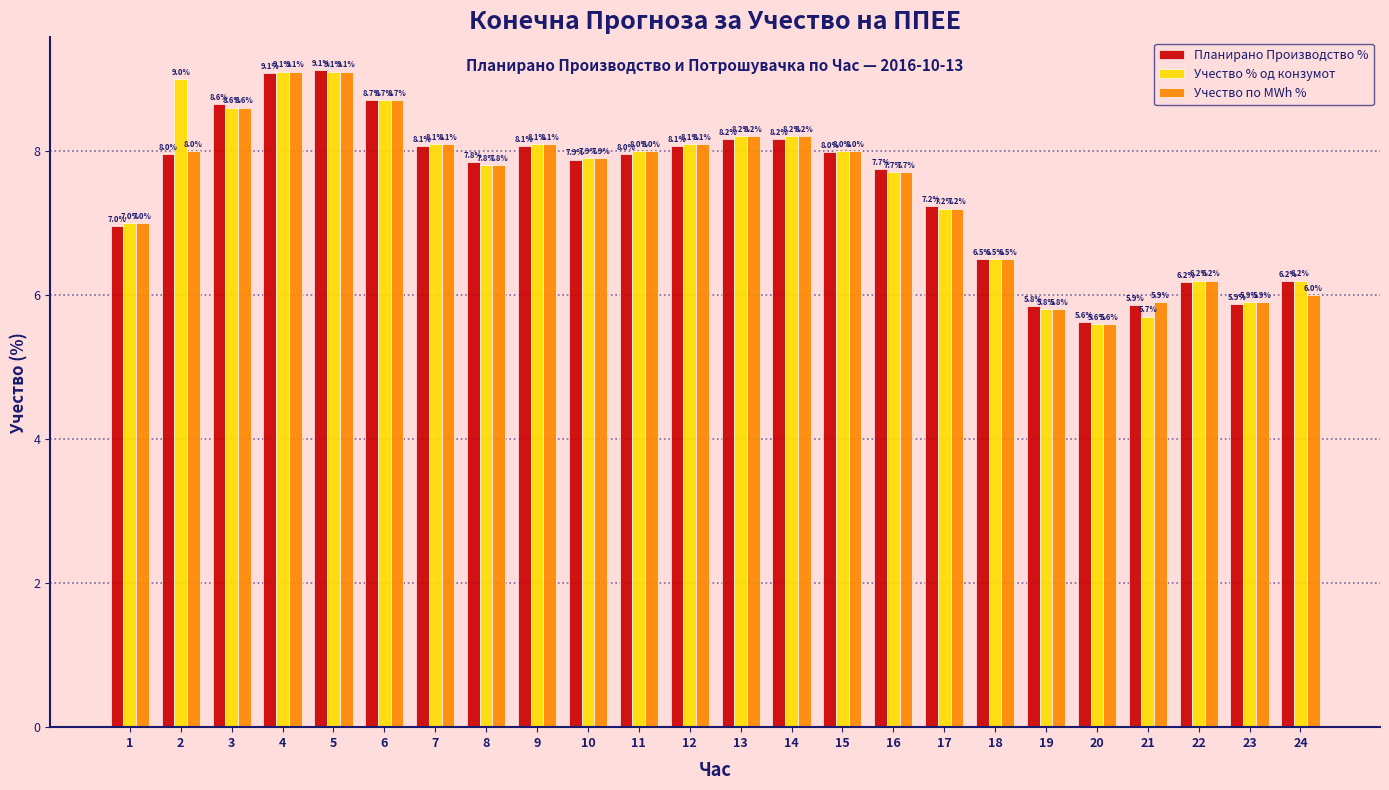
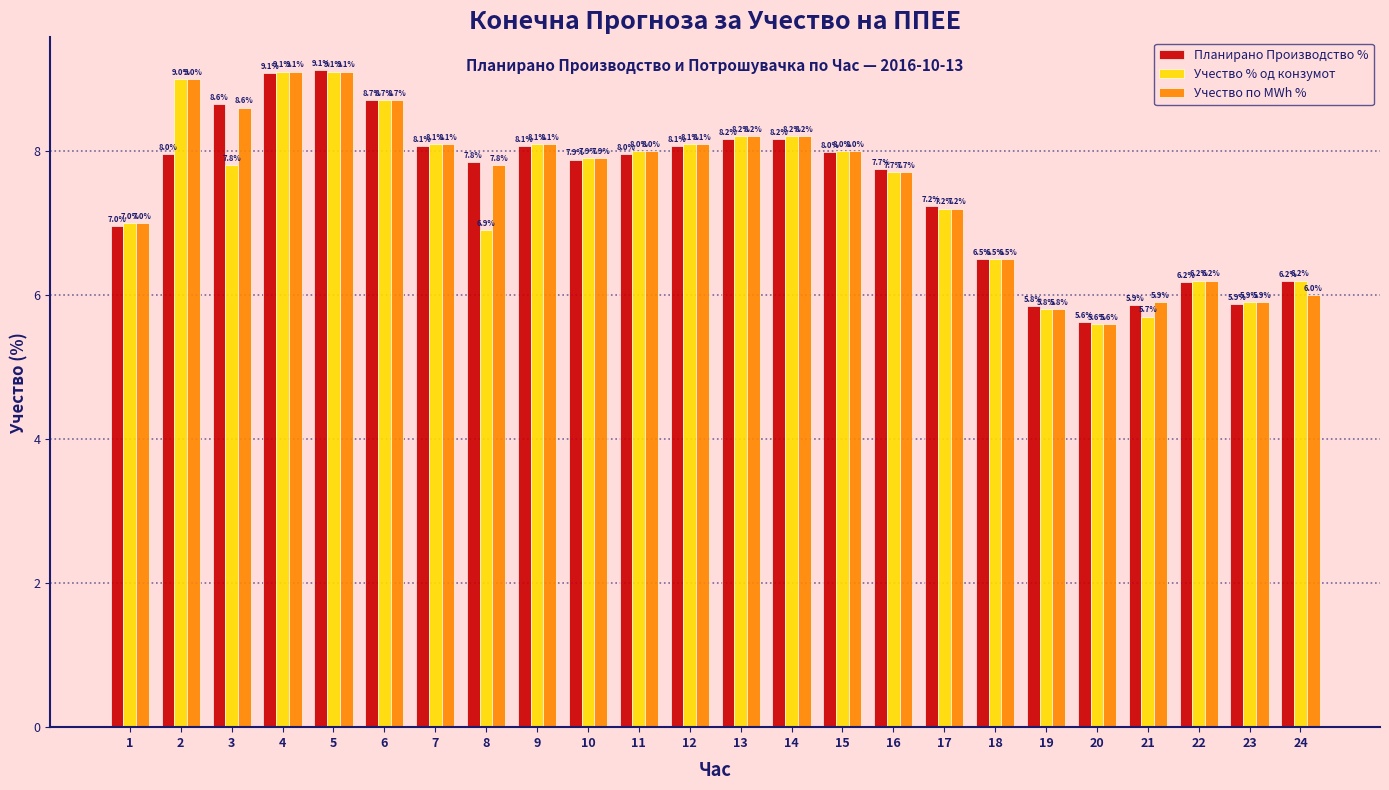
Учество по MWh %, 2: 8.0% -> 9.0%
Учество % од конзумот, 3: 8.6% -> 7.8%
Учество % од конзумот, 8: 7.8% -> 6.9%
